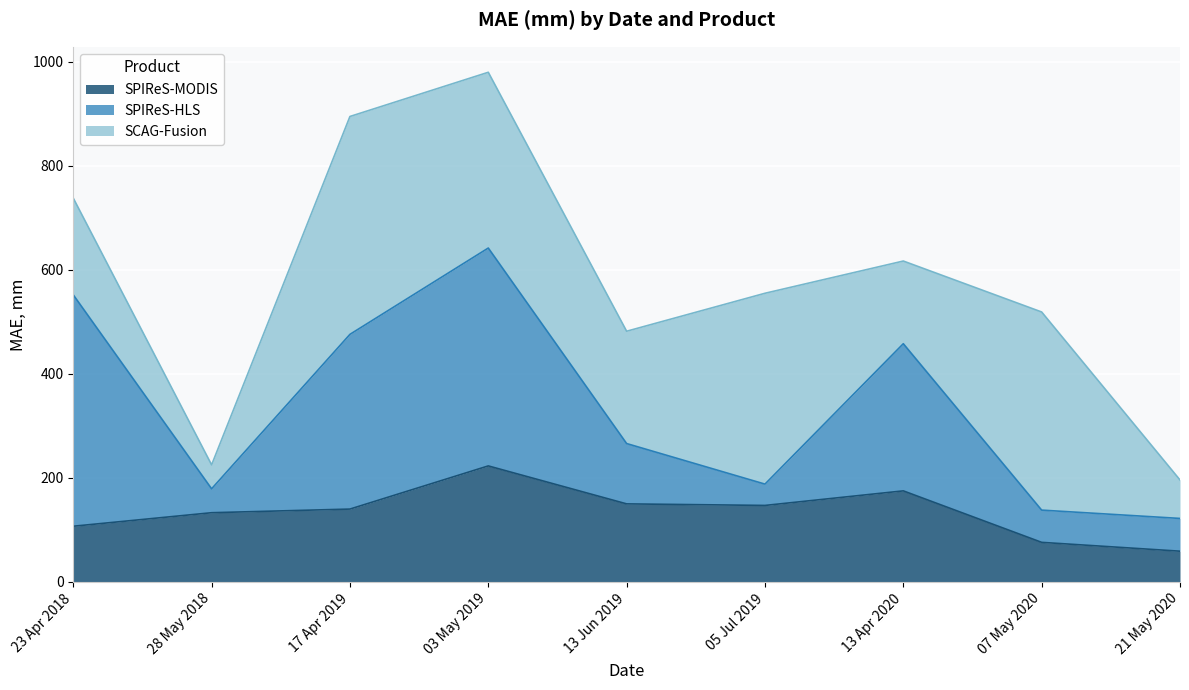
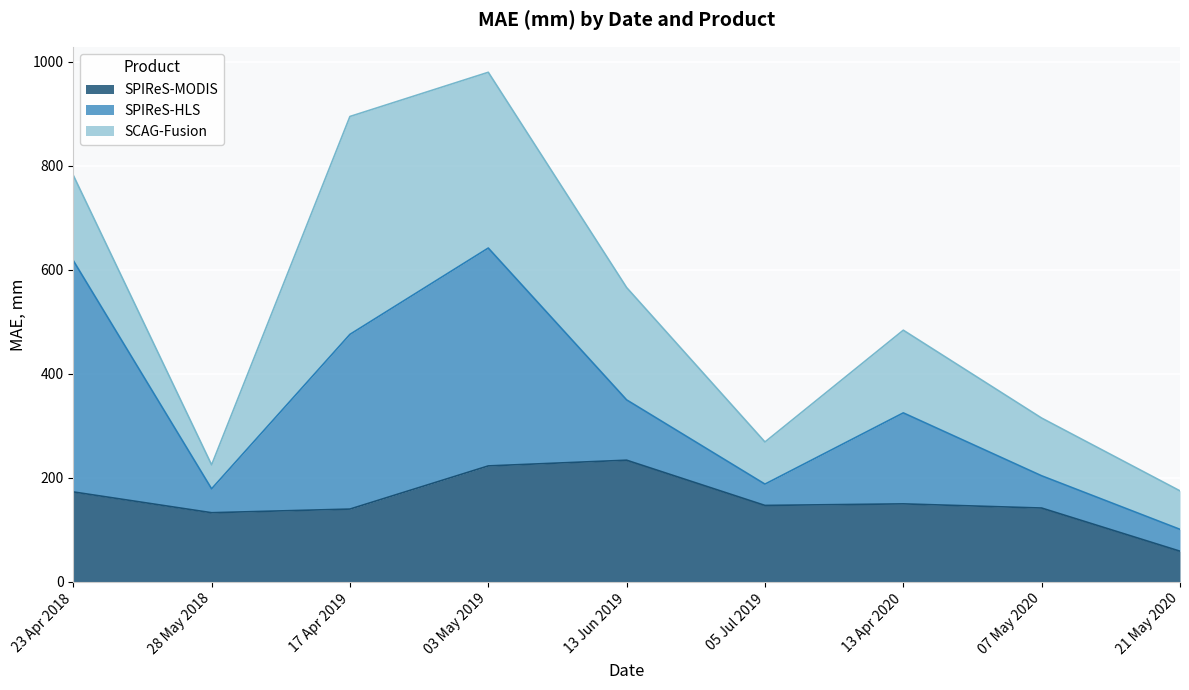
SPIReS-MODIS, 23 Apr 2018: 110 -> 170
SCAG-Fusion, 23 Apr 2018: 190 -> 160
SPIReS-MODIS, 13 Jun 2019: 150 -> 230
SCAG-Fusion, 05 Jul 2019: 370 -> 80
SPIReS-MODIS, 13 Apr 2020: 180 -> 150
SPIReS-HLS, 13 Apr 2020: 280 -> 180
SPIReS-MODIS, 07 May 2020: 80 -> 140
SCAG-Fusion, 07 May 2020: 380 -> 110
SPIReS-HLS, 21 May 2020: 60 -> 40
